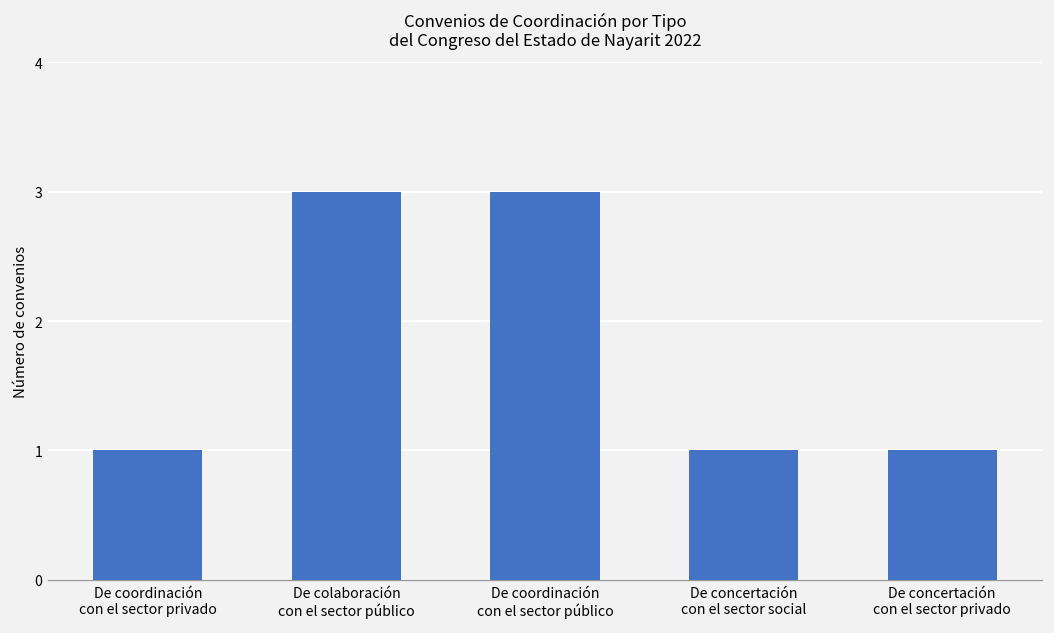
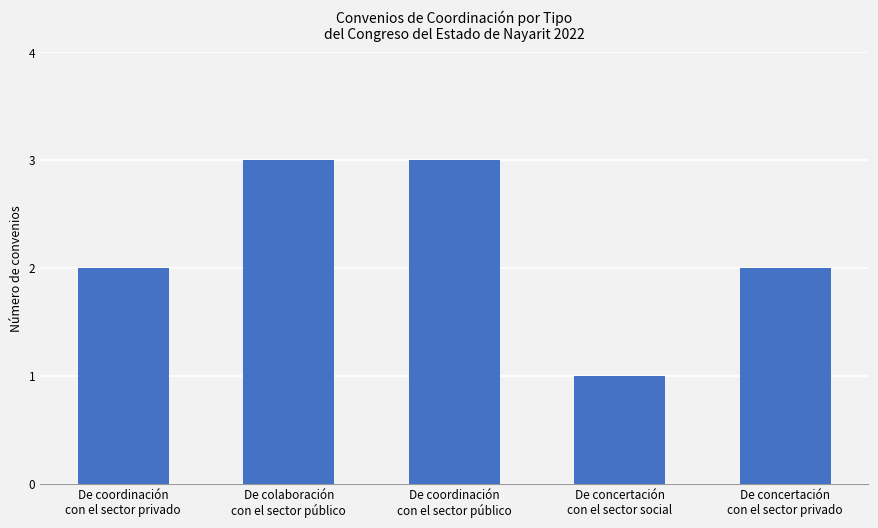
De coordinación con el sector privado: 1 -> 2
De concertación con el sector privado: 1 -> 2
